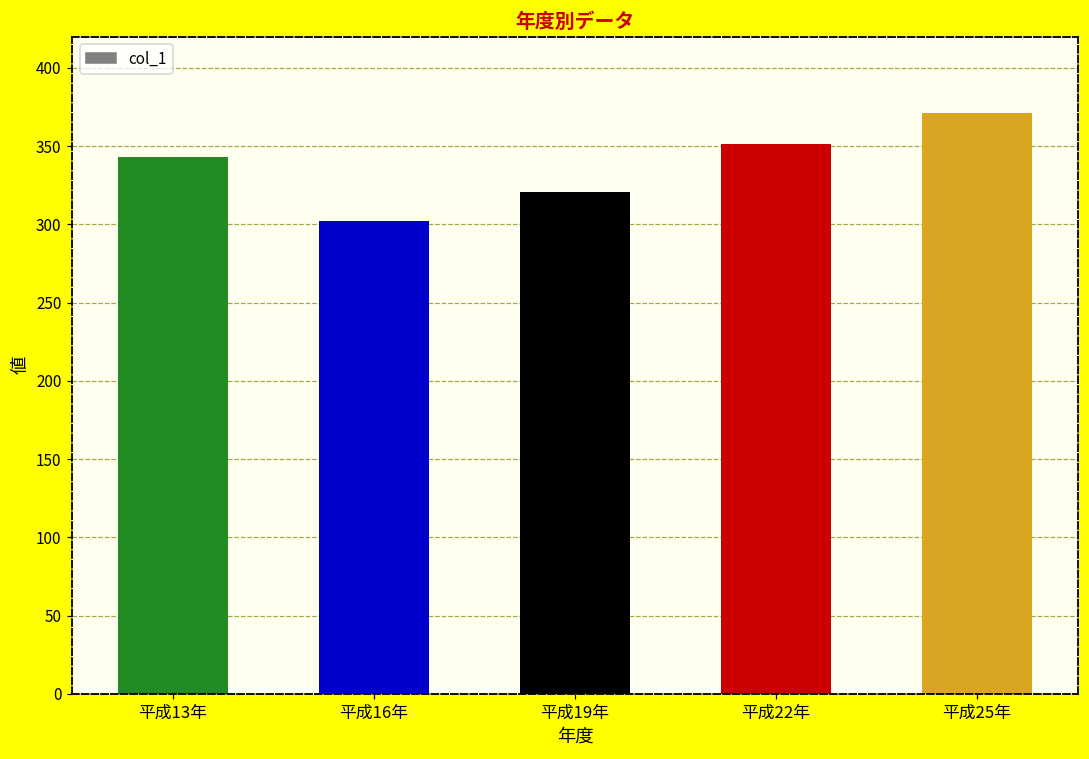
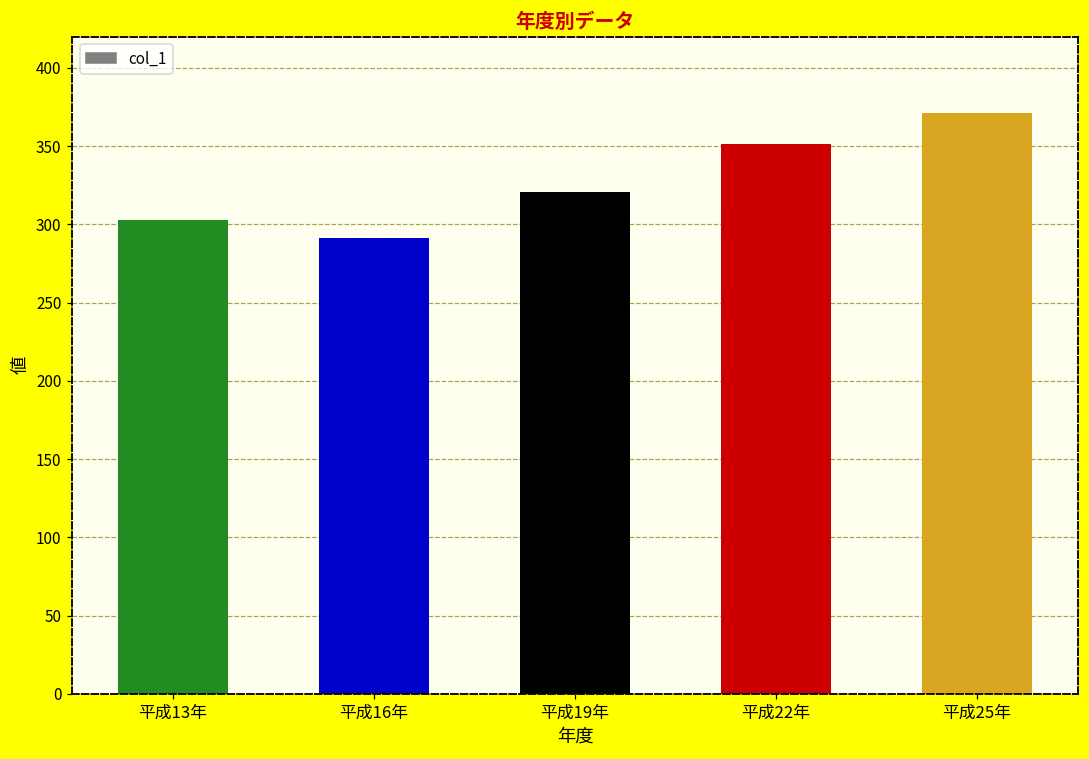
平成13年: 343 -> 303
平成16年: 303 -> 291
